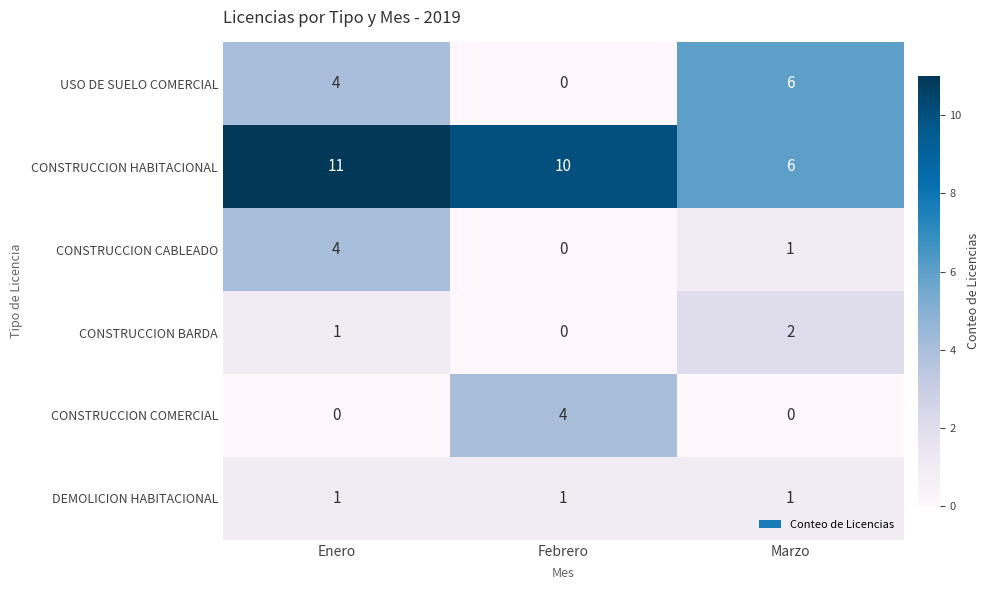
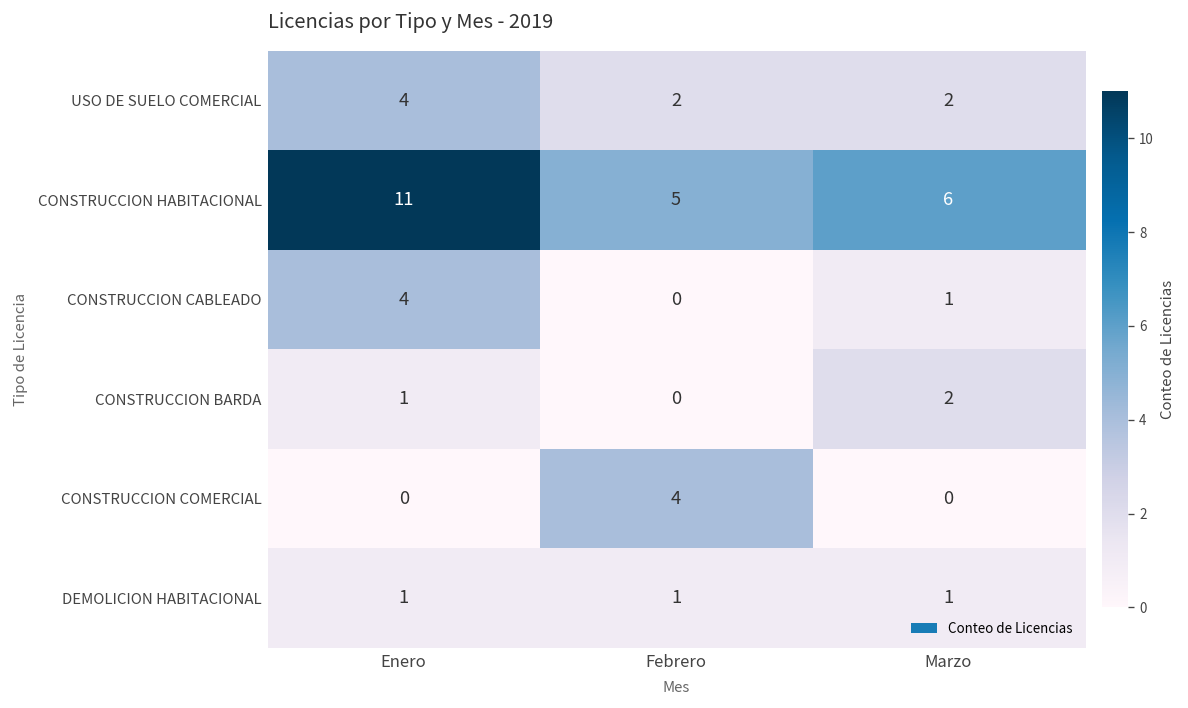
USO DE SUELO COMERCIAL, Febrero: 0 -> 2
USO DE SUELO COMERCIAL, Marzo: 6 -> 2
CONSTRUCCION HABITACIONAL, Febrero: 10 -> 5
